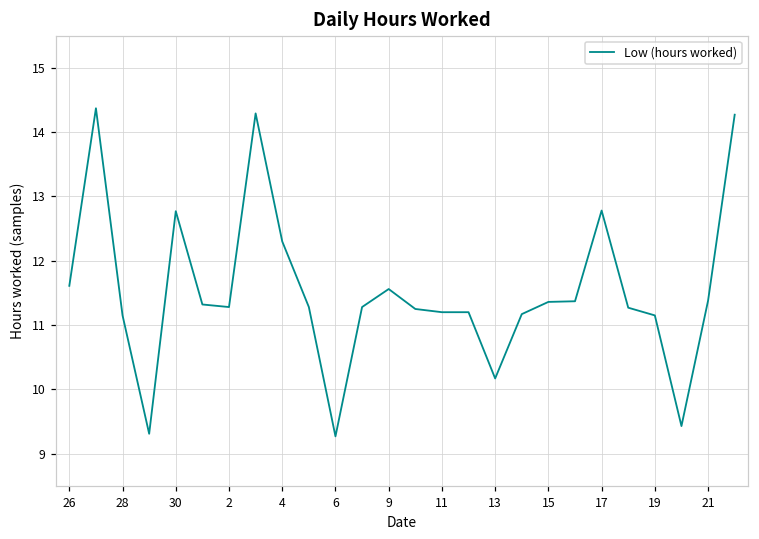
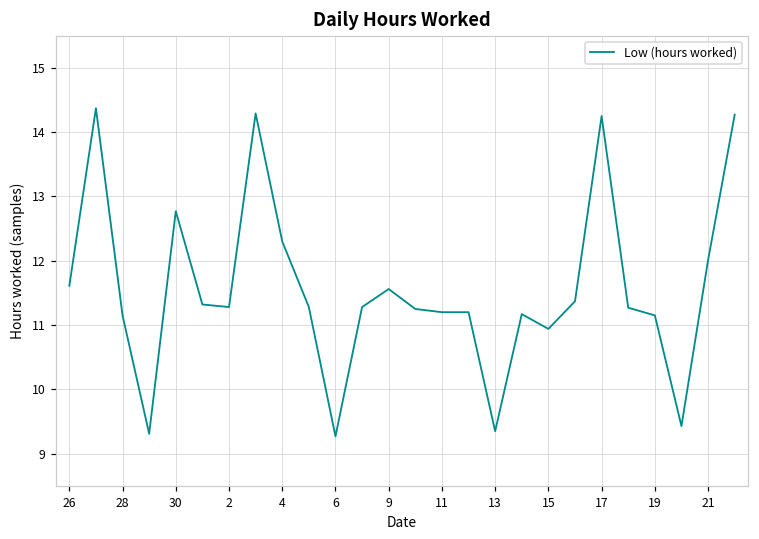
13: 10.2 -> 9.4
15: 11.4 -> 10.9
17: 12.8 -> 14.3
21: 11.4 -> 12.0
